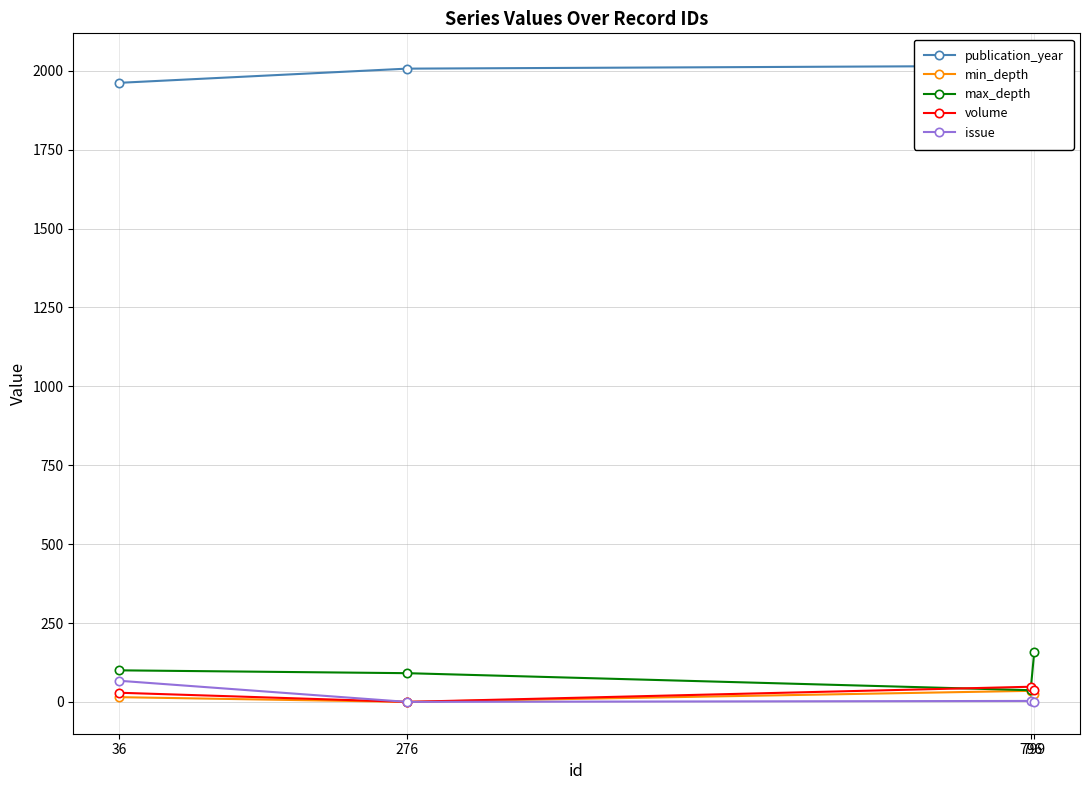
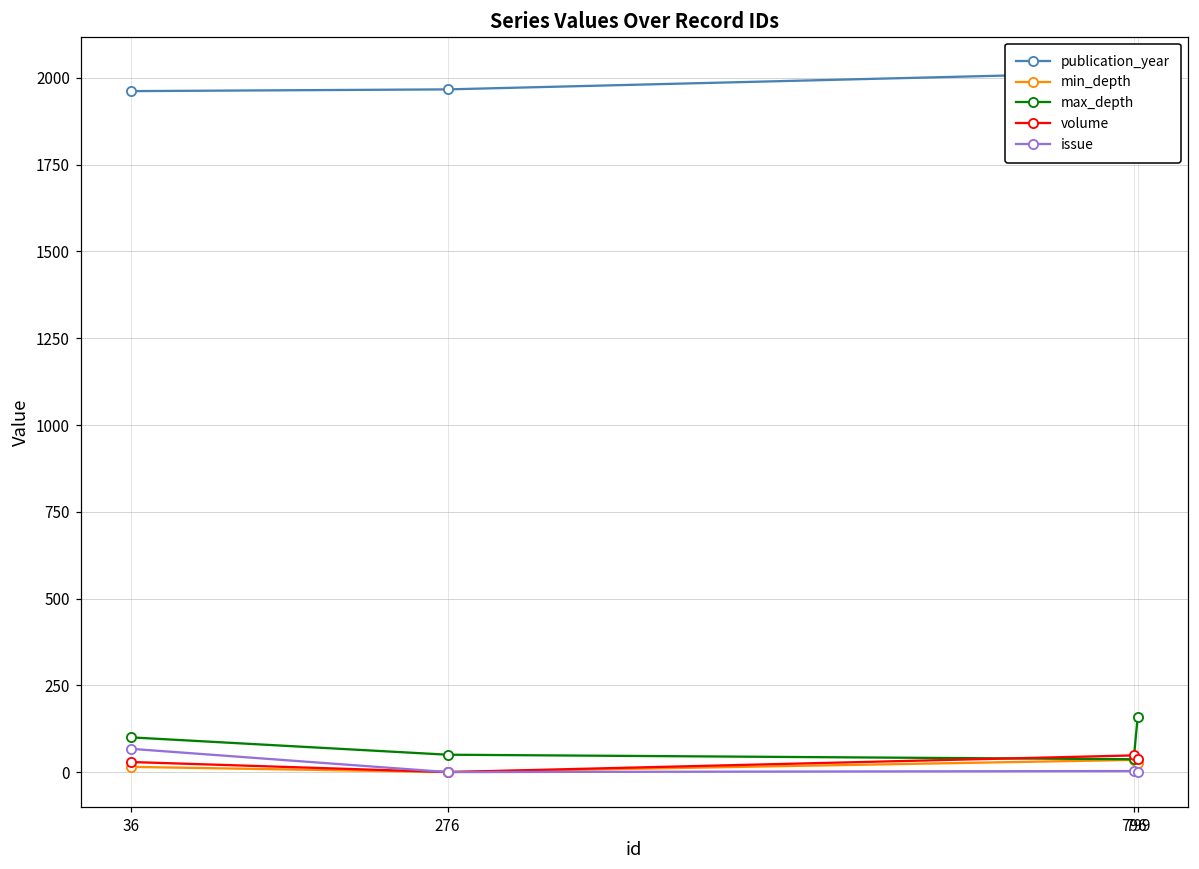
publication_year, 276: 2010 -> 1970
max_depth, 276: 90 -> 50
